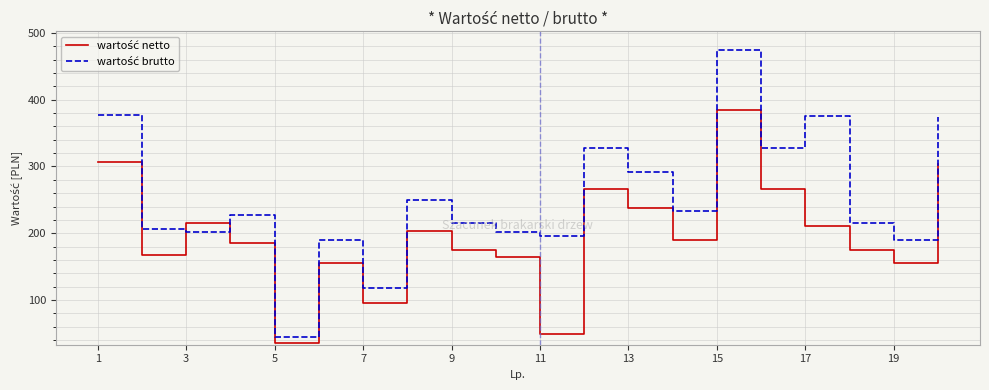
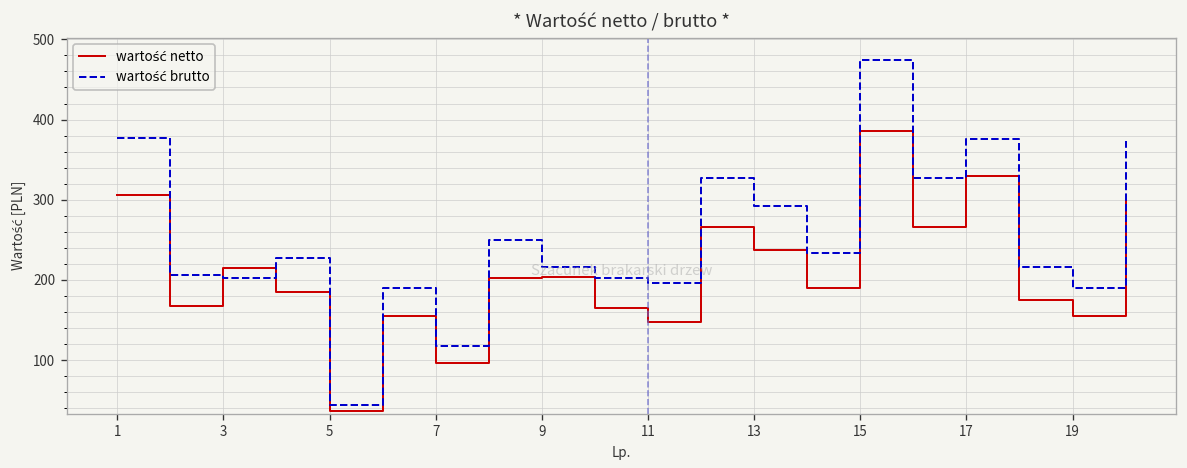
wartość netto, 9: 180 -> 200
wartość netto, 11: 50 -> 150
wartość netto, 17: 210 -> 330
